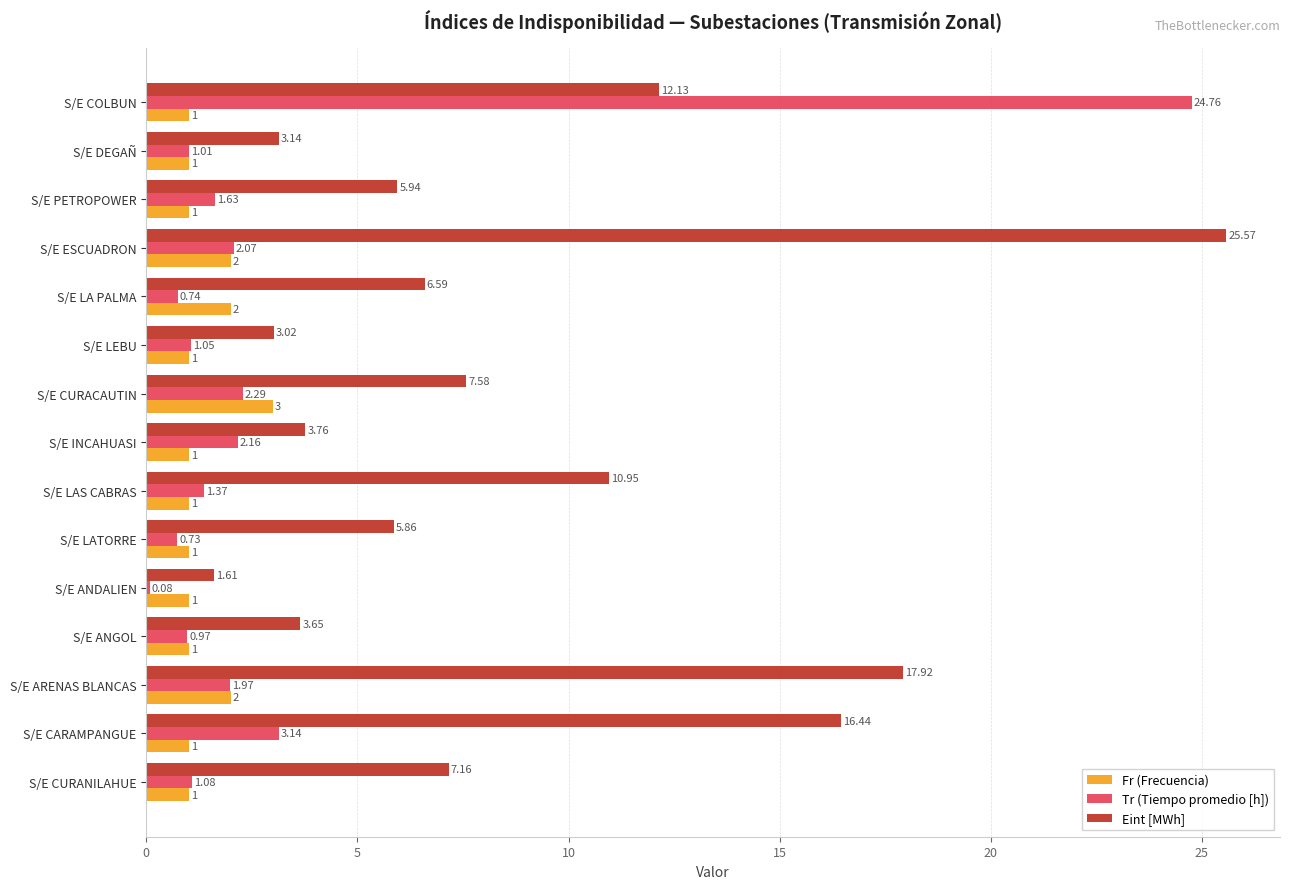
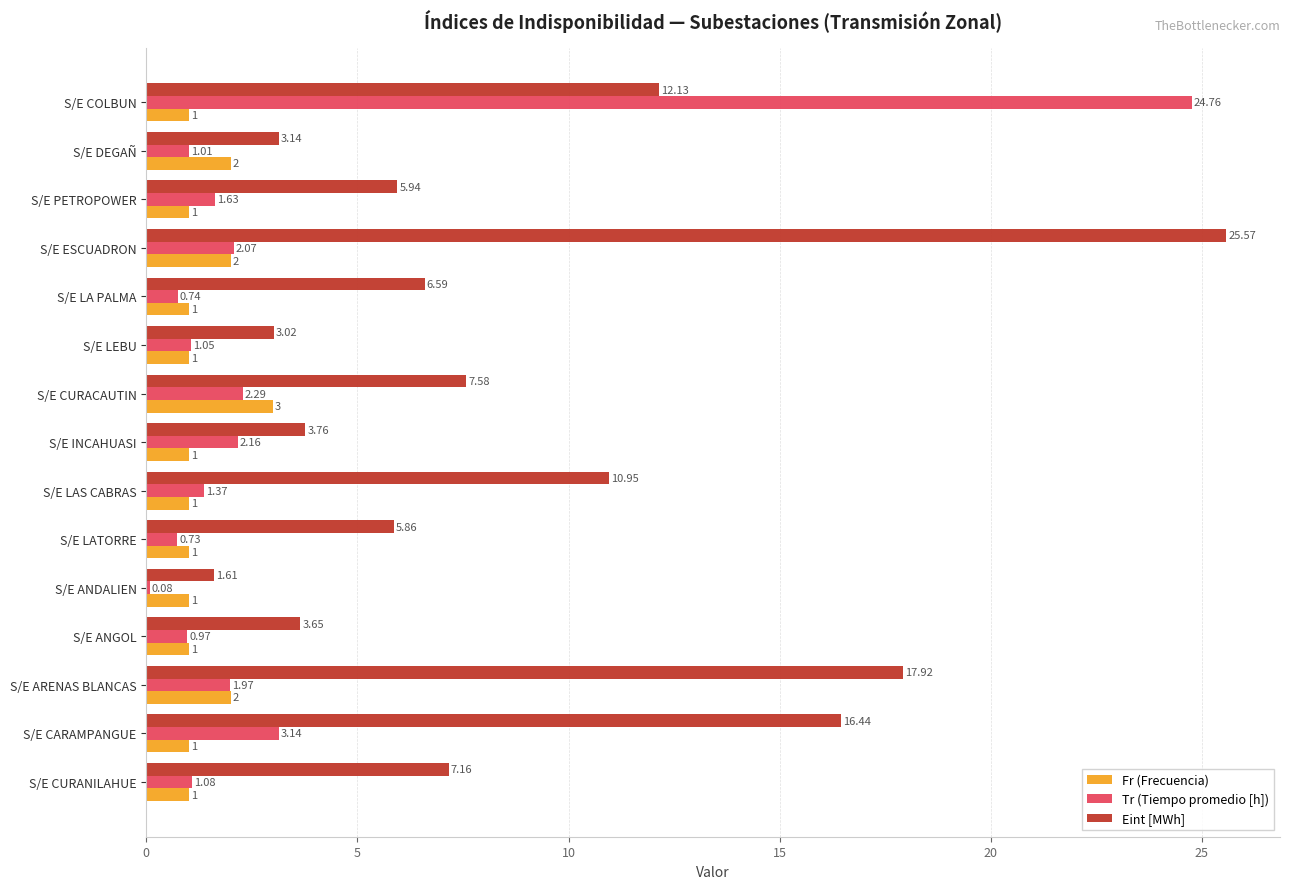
Fr (Frecuencia), S/E DEGAÑ: 1 -> 2
Fr (Frecuencia), S/E LA PALMA: 2 -> 1
